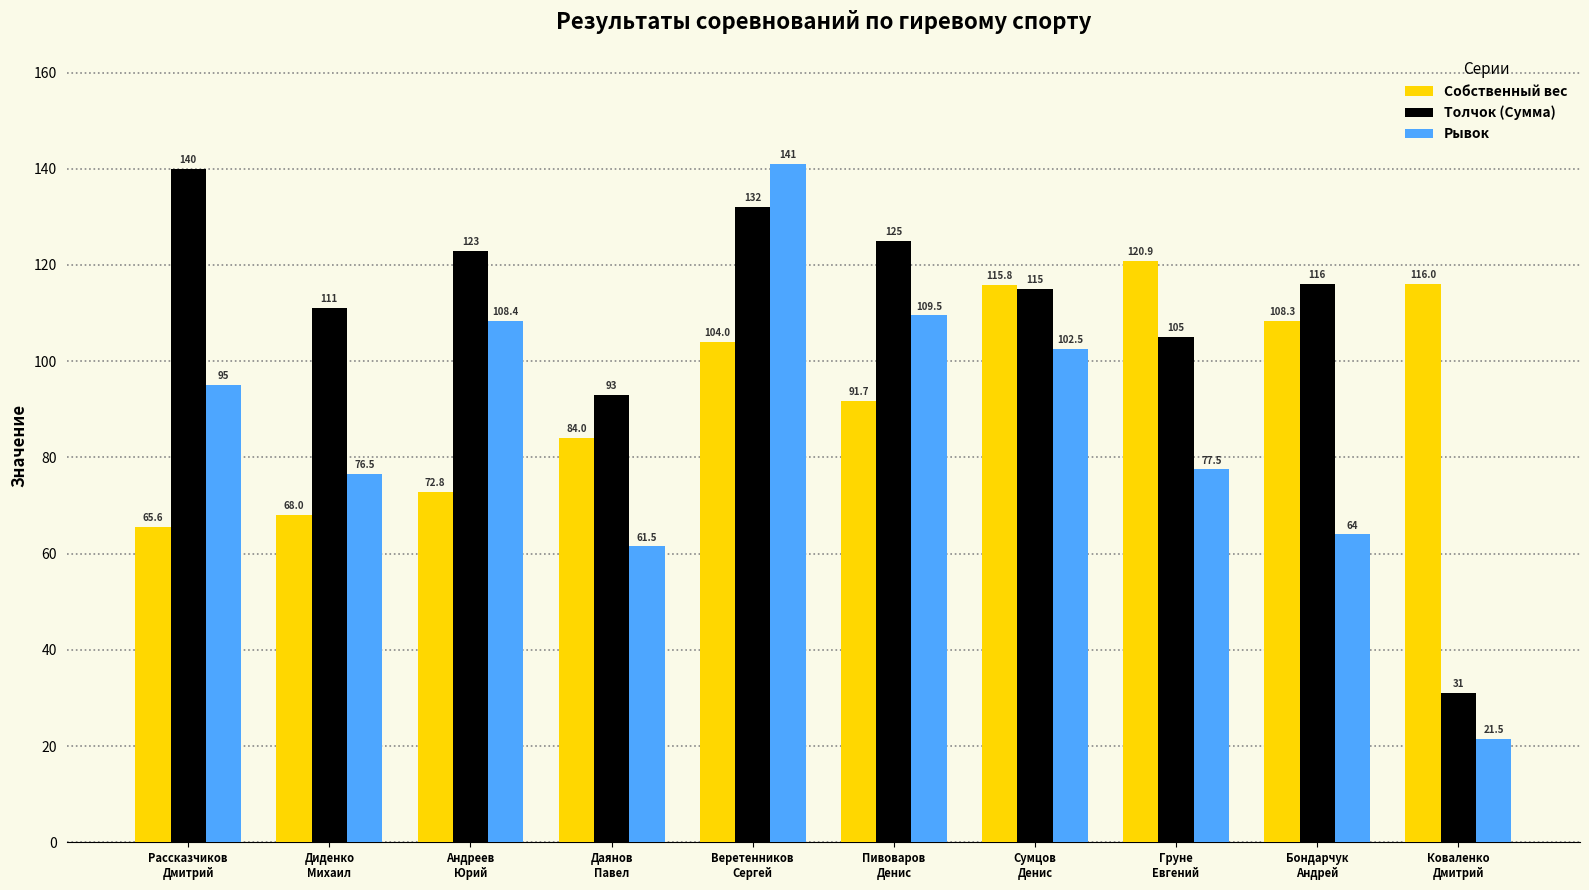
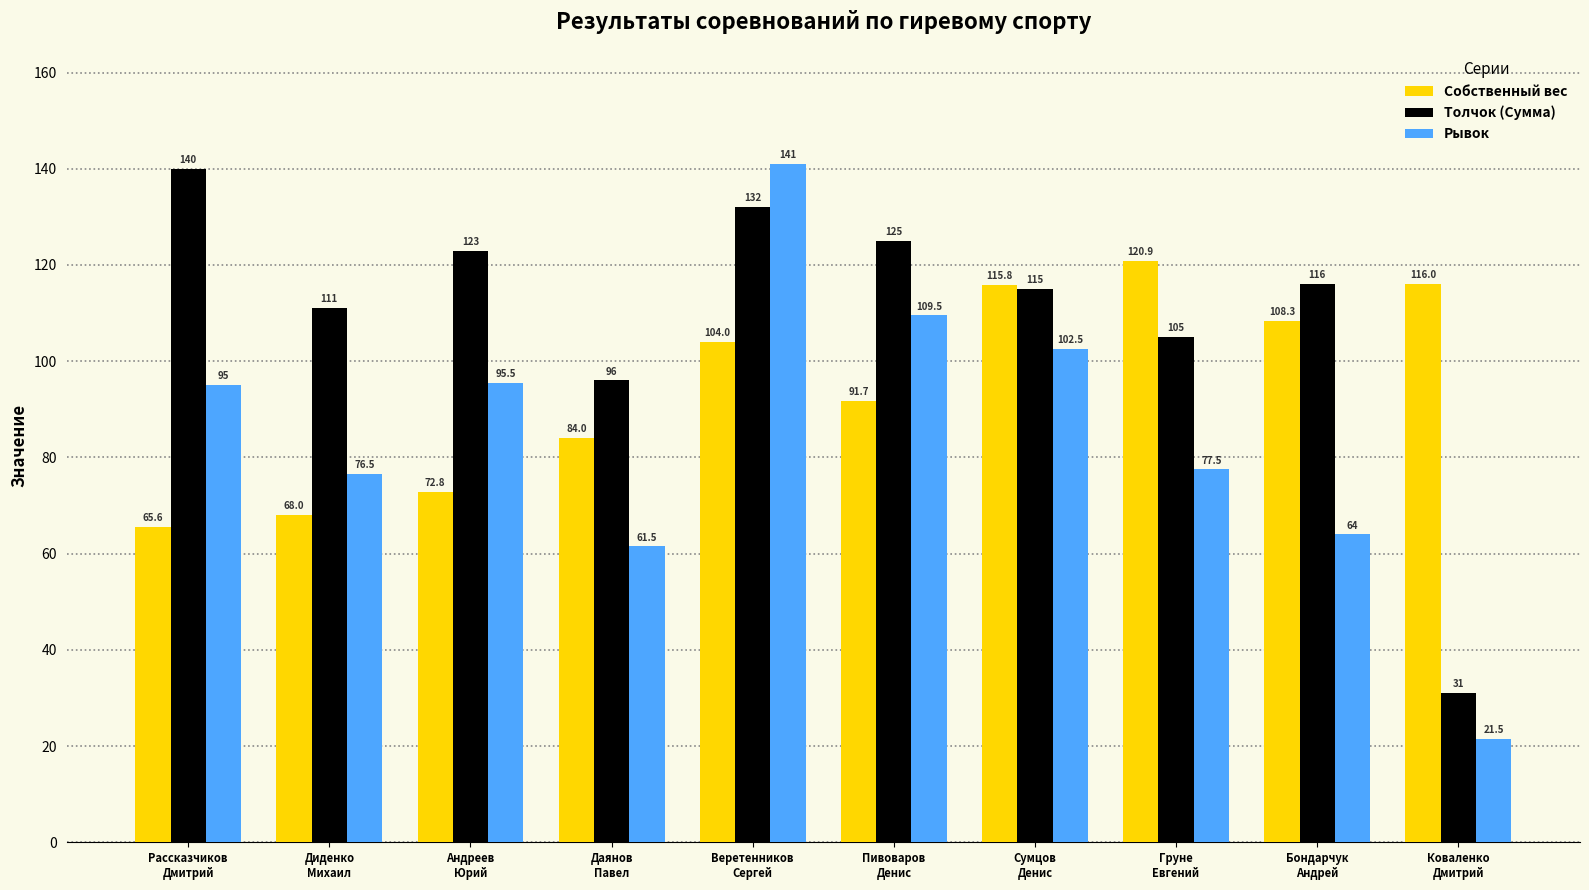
Рывок, Андреев Юрий: 108.4 -> 95.5
Толчок (Сумма), Даянов Павел: 93 -> 96
